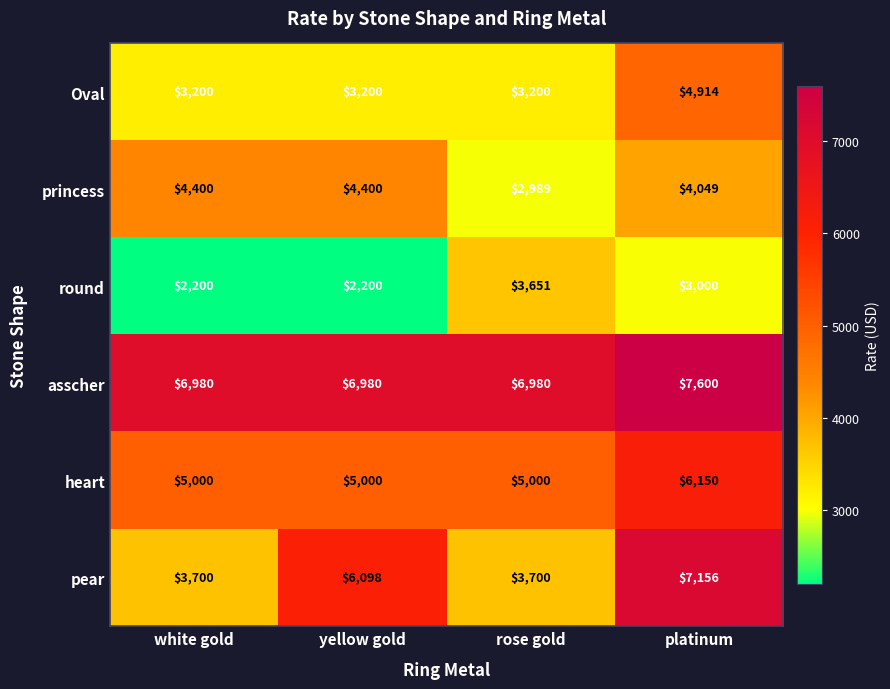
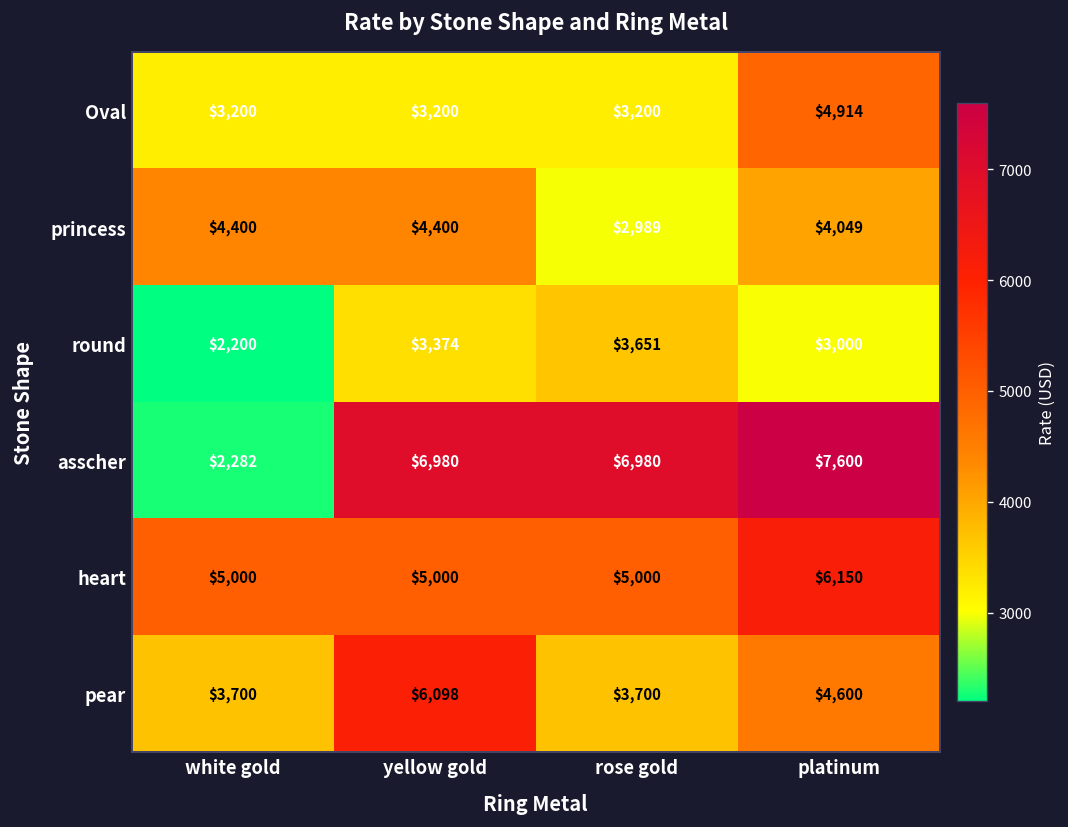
round, yellow gold: $2,200 -> $3,374
asscher, white gold: $6,980 -> $2,282
pear, platinum: $7,156 -> $4,600
